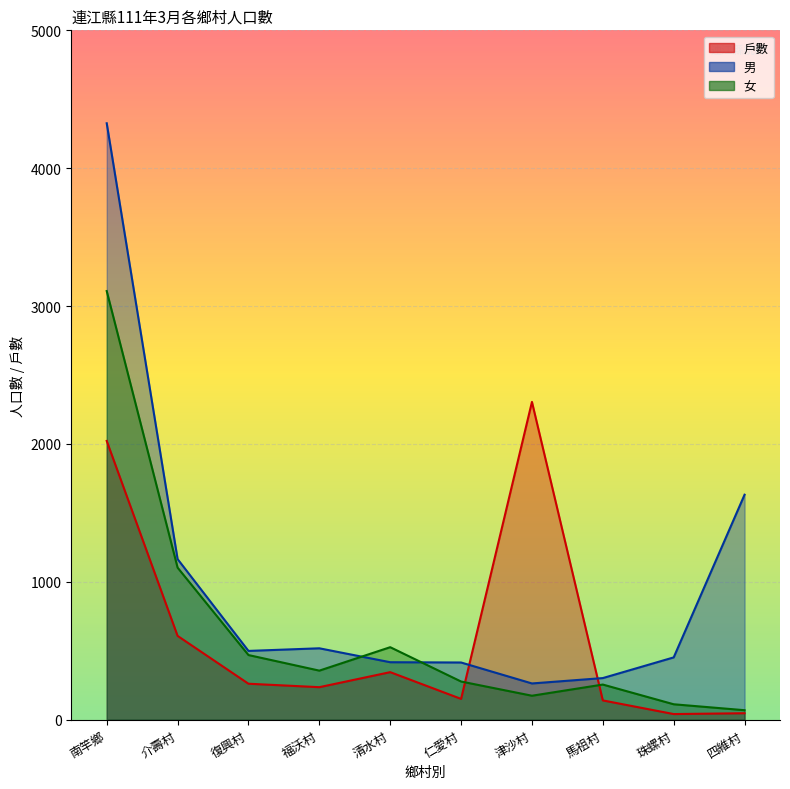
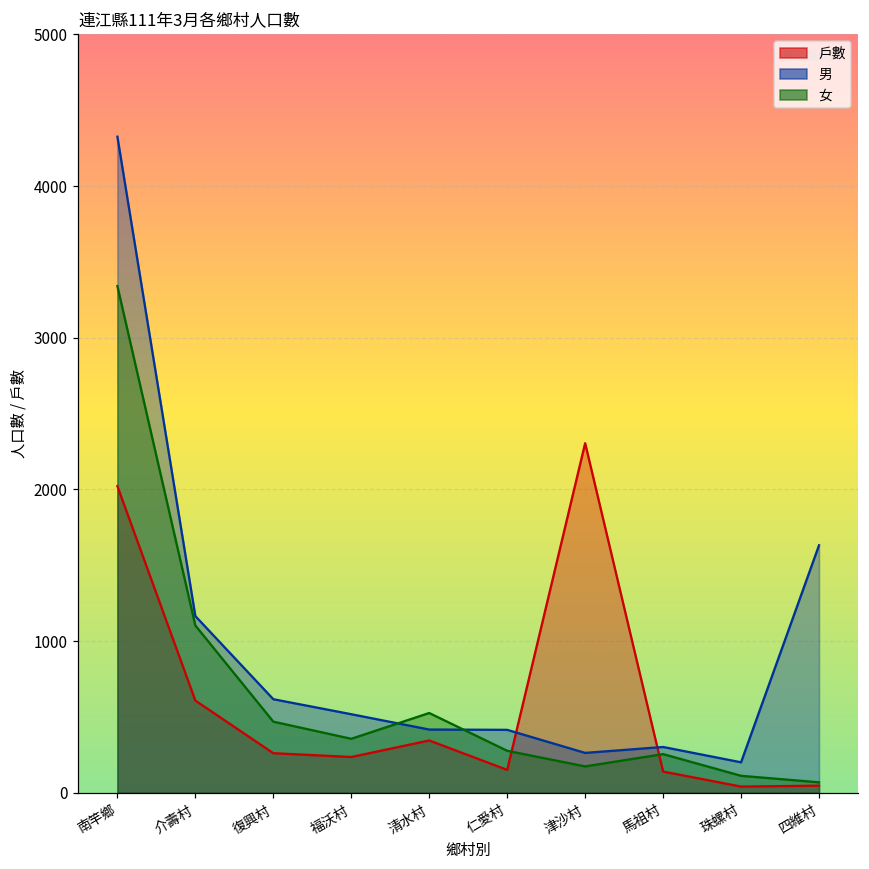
女, 南竿鄉: 3110 -> 3340
男, 復興村: 500 -> 620
男, 珠螺村: 450 -> 200
